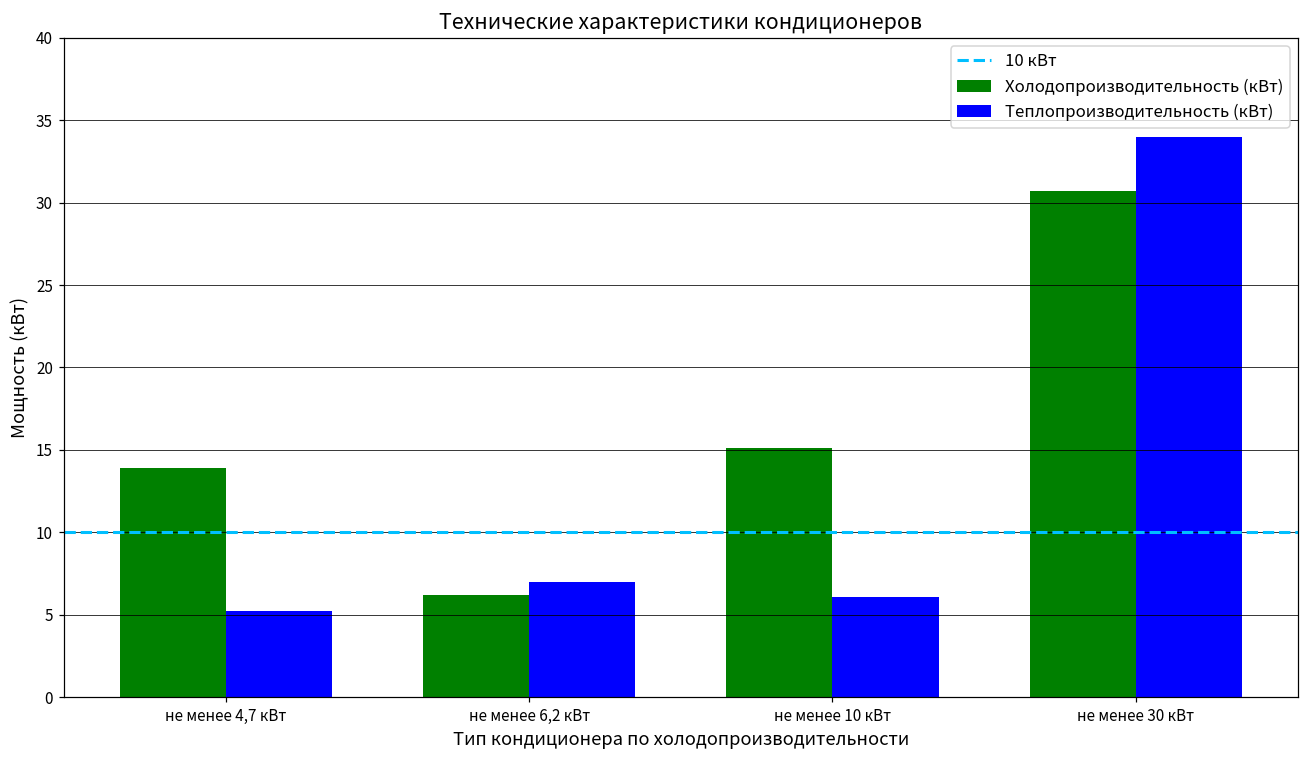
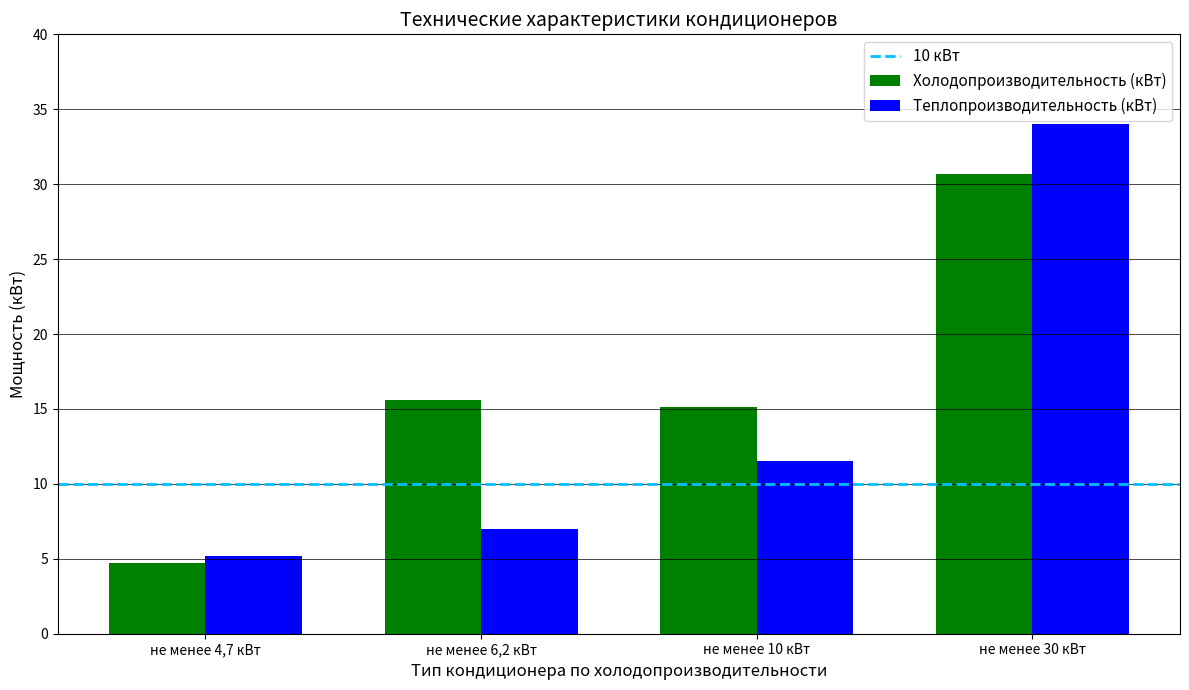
Холодопроизводительность (кВт), не менее 4,7 кВт: 13.9 -> 4.7
Холодопроизводительность (кВт), не менее 6,2 кВт: 6.2 -> 15.6
Теплопроизводительность (кВт), не менее 10 кВт: 6.1 -> 11.5
